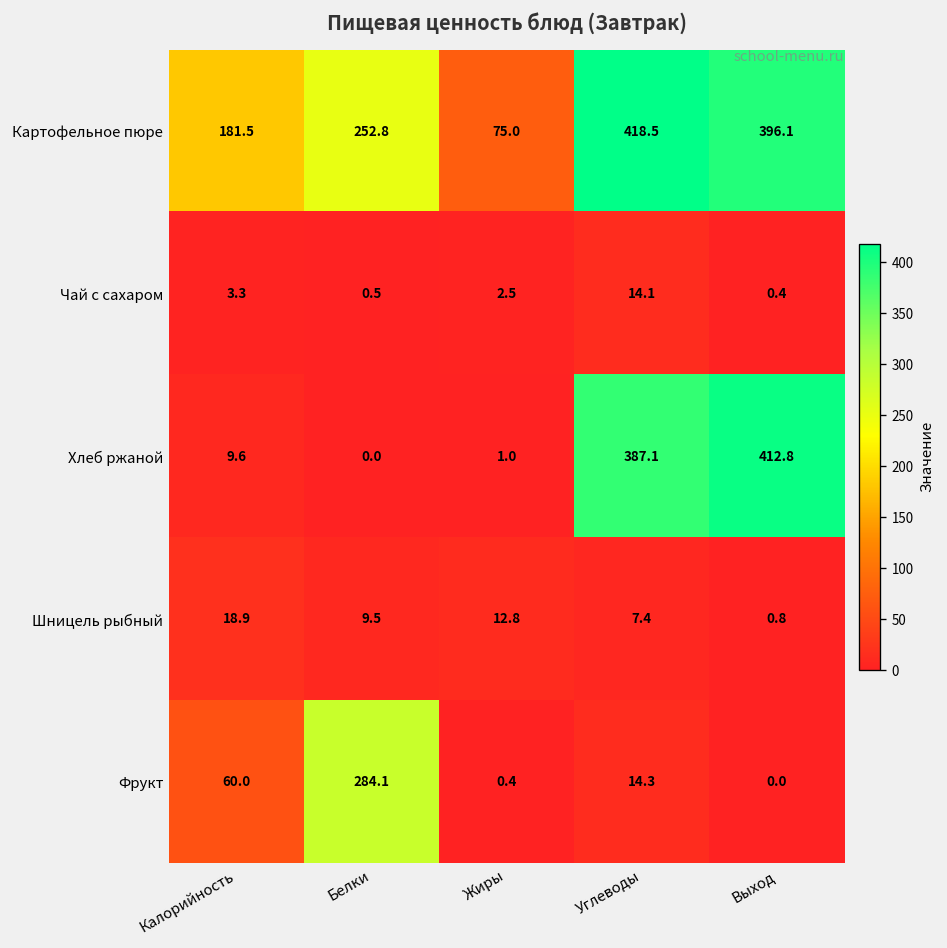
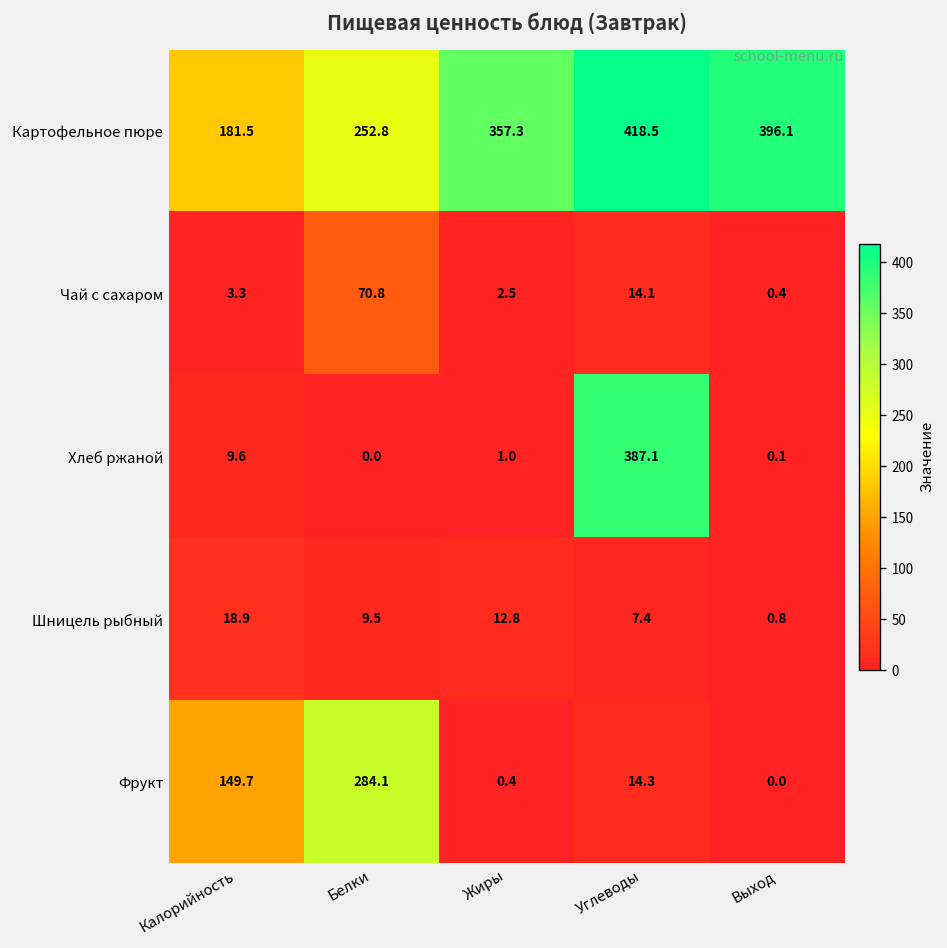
Картофельное пюре, Жиры: 75.0 -> 357.3
Чай с сахаром, Белки: 0.5 -> 70.8
Хлеб ржаной, Выход: 412.8 -> 0.1
Фрукт, Калорийность: 60.0 -> 149.7
